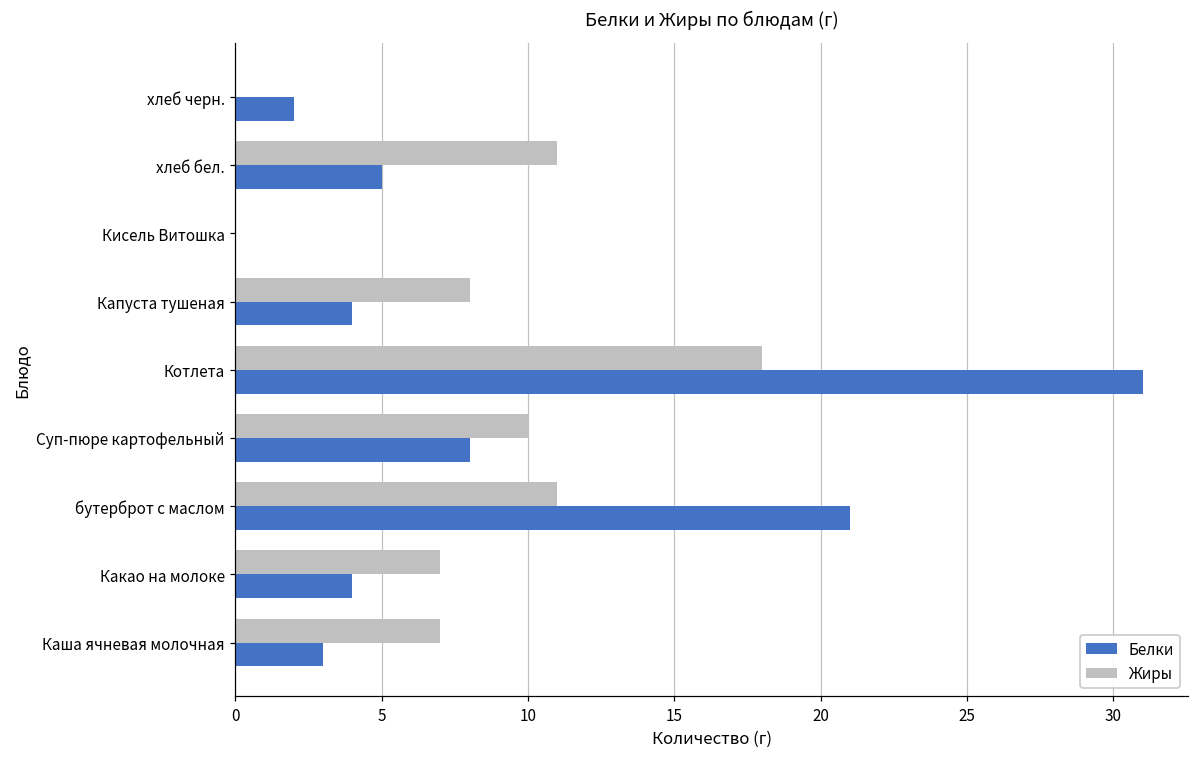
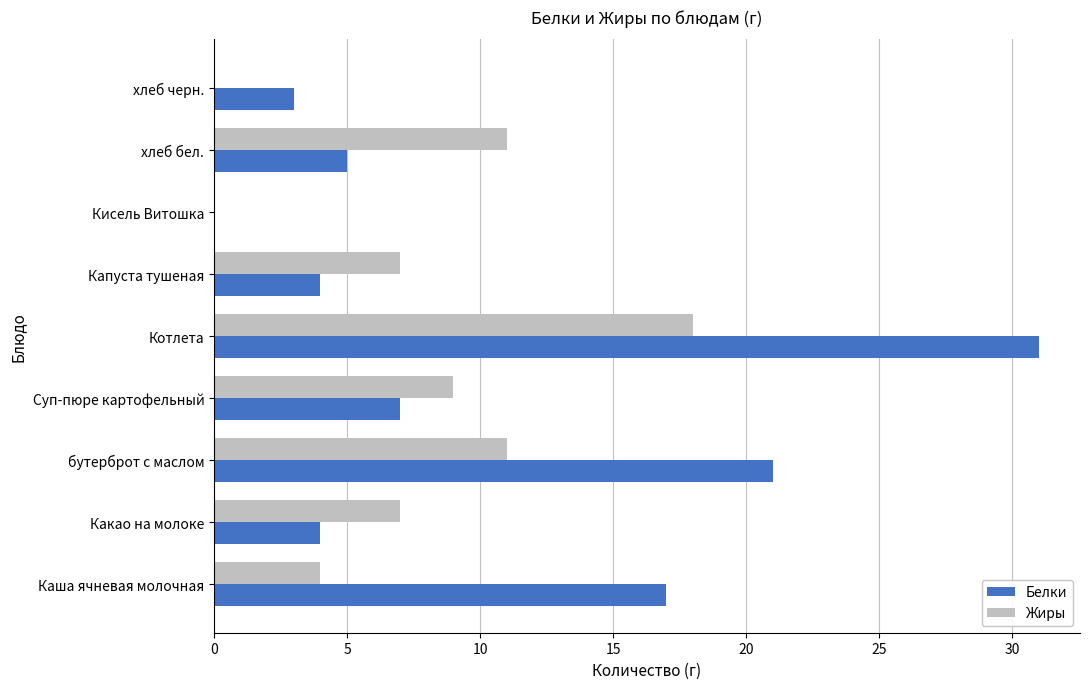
Белки, хлеб черн.: 2 -> 3
Жиры, Капуста тушеная: 8 -> 7
Жиры, Суп-пюре картофельный: 10 -> 9
Белки, Суп-пюре картофельный: 8 -> 7
Жиры, Каша ячневая молочная: 7 -> 4
Белки, Каша ячневая молочная: 3 -> 17
